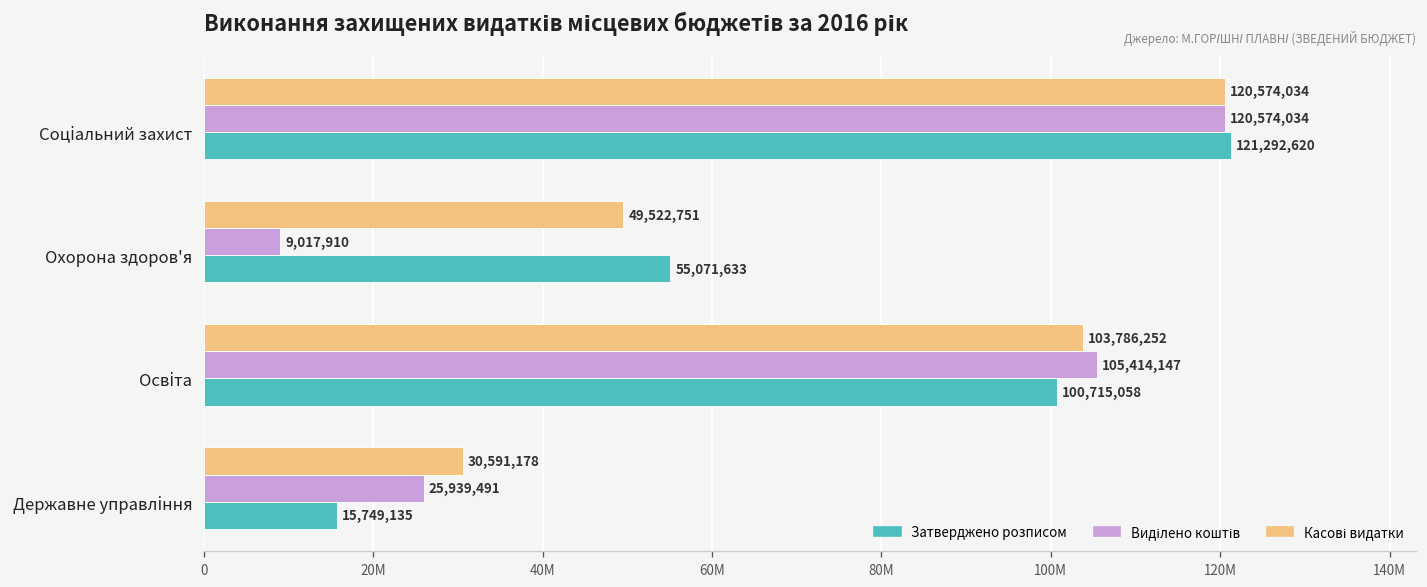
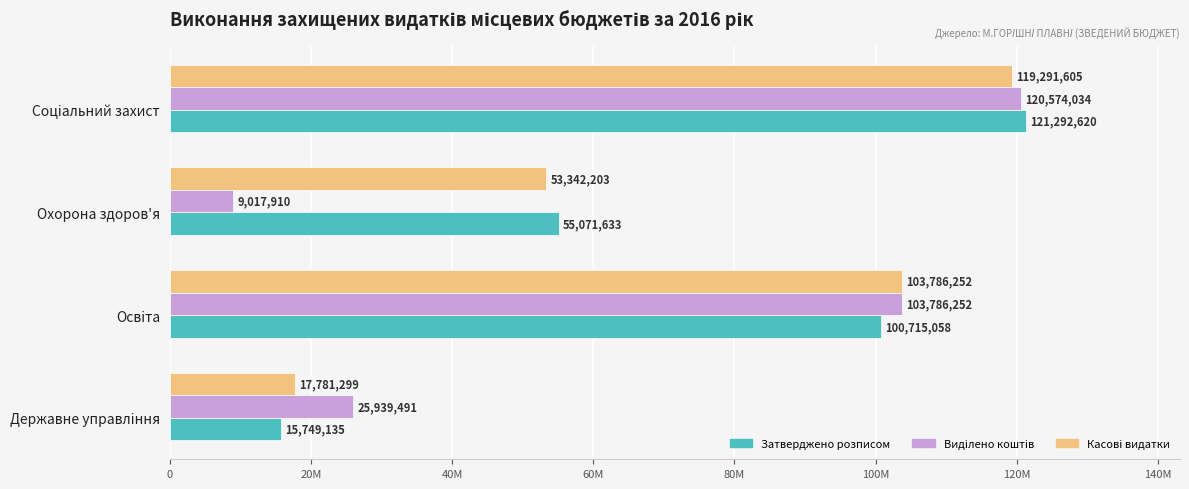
Касові видатки, Соціальний захист: 120,574,034 -> 119,291,605
Касові видатки, Охорона здоров'я: 49,522,751 -> 53,342,203
Виділено коштів, Освіта: 105,414,147 -> 103,786,252
Касові видатки, Державне управління: 30,591,178 -> 17,781,299
